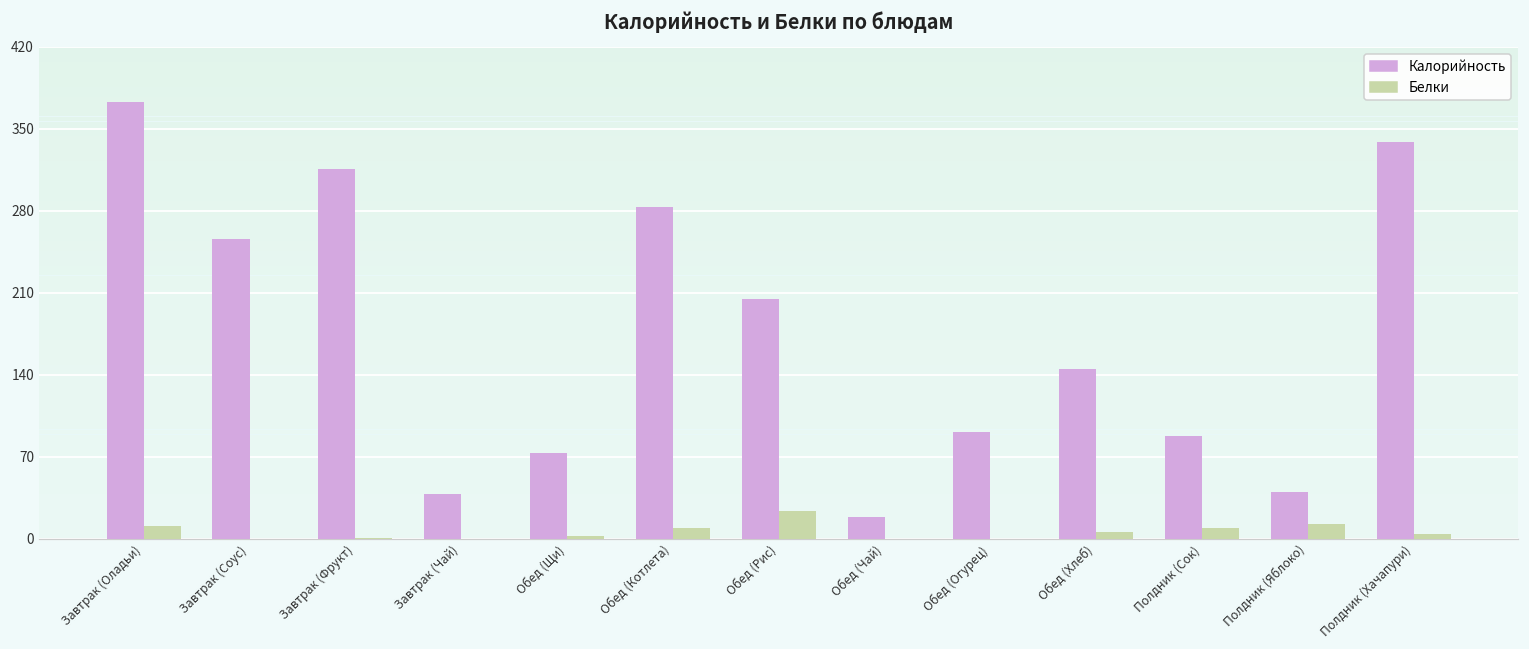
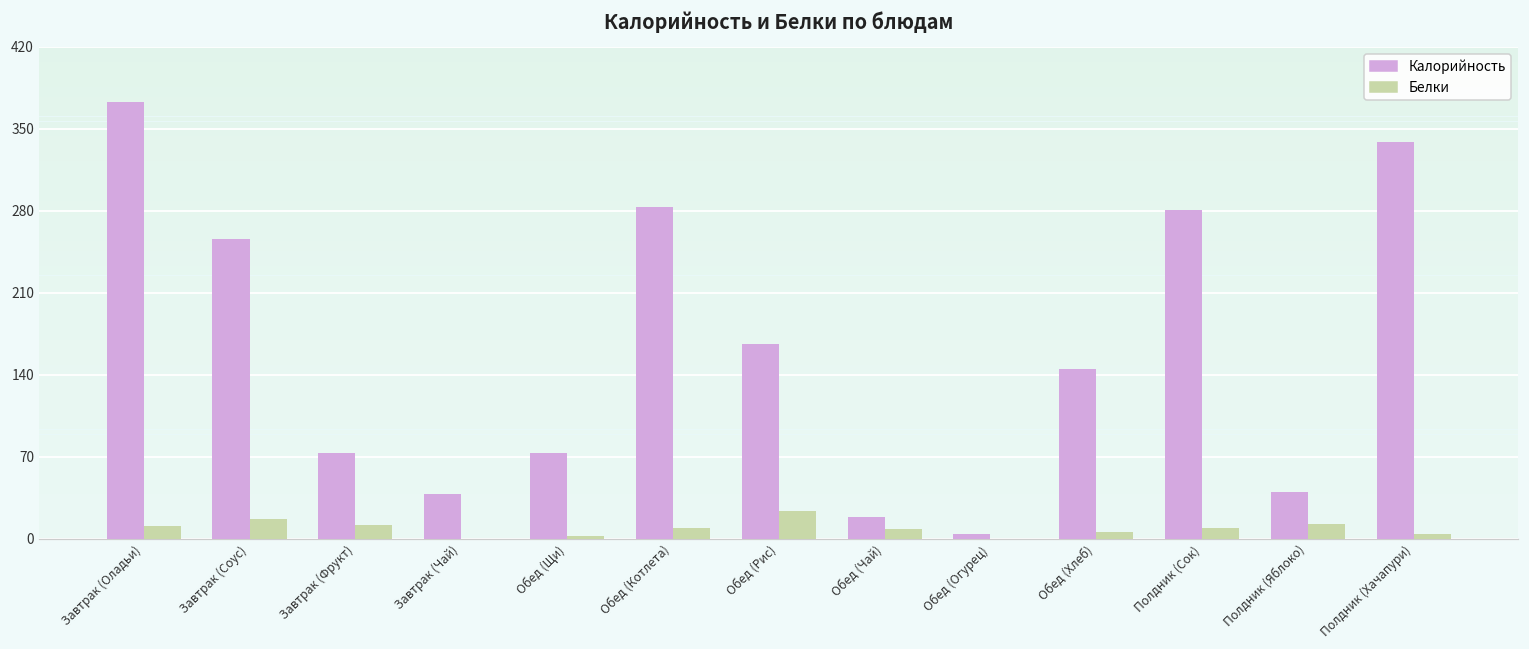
Белки, Завтрак (Соус): 0 -> 17
Калорийность, Завтрак (Фрукт): 316 -> 73
Белки, Завтрак (Фрукт): 1 -> 12
Калорийность, Обед (Рис): 205 -> 166
Белки, Обед (Чай): 0 -> 8
Калорийность, Обед (Огурец): 91 -> 4
Калорийность, Полдник (Сок): 88 -> 281
